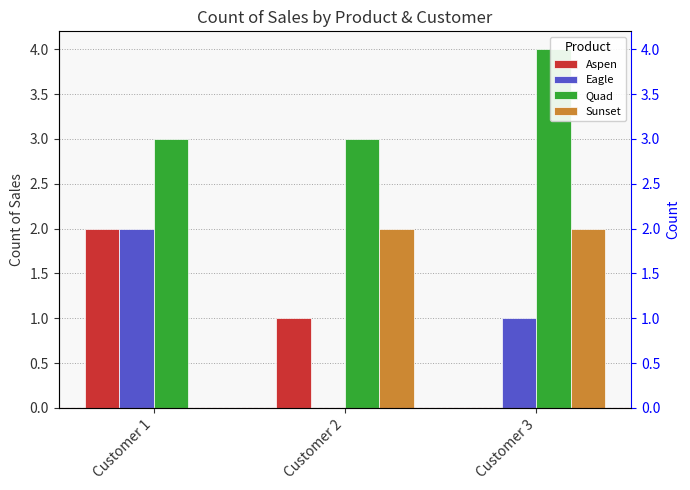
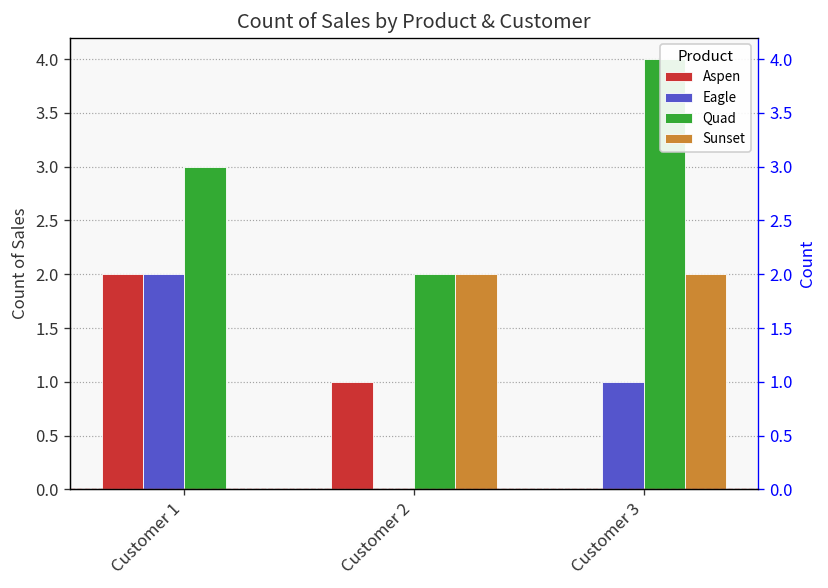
Quad, Customer 2: 3 -> 2
